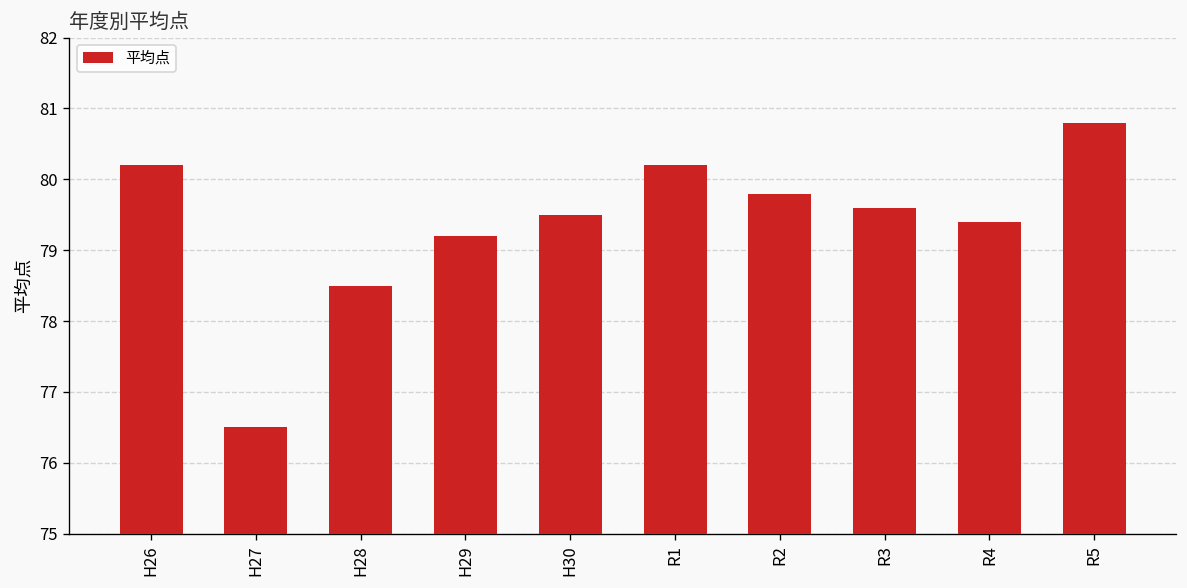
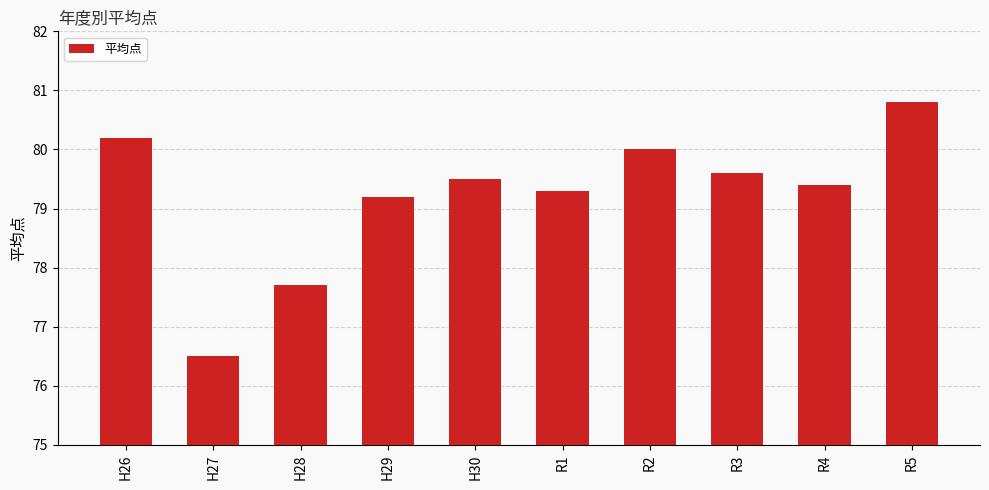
H28: 78.5 -> 77.7
R1: 80.2 -> 79.3
R2: 79.8 -> 80.0
